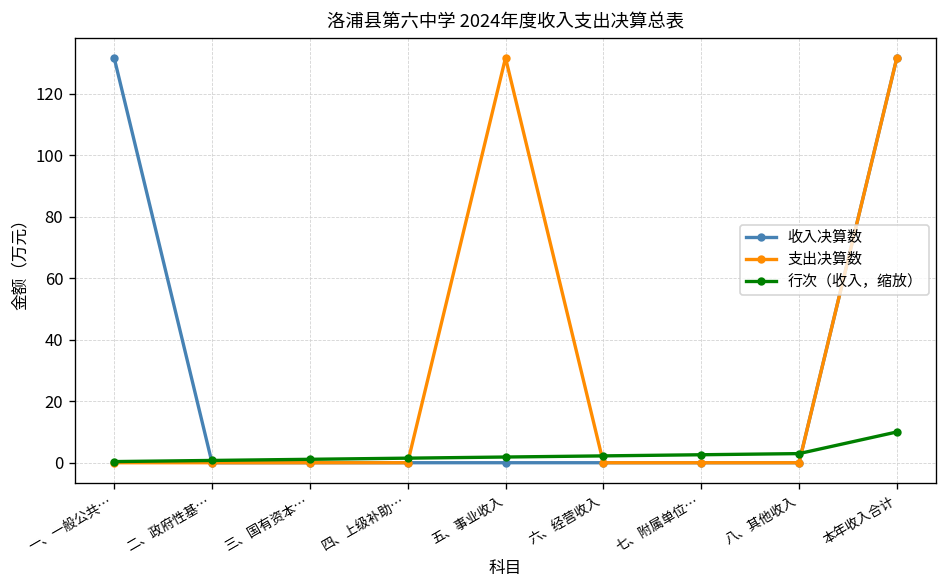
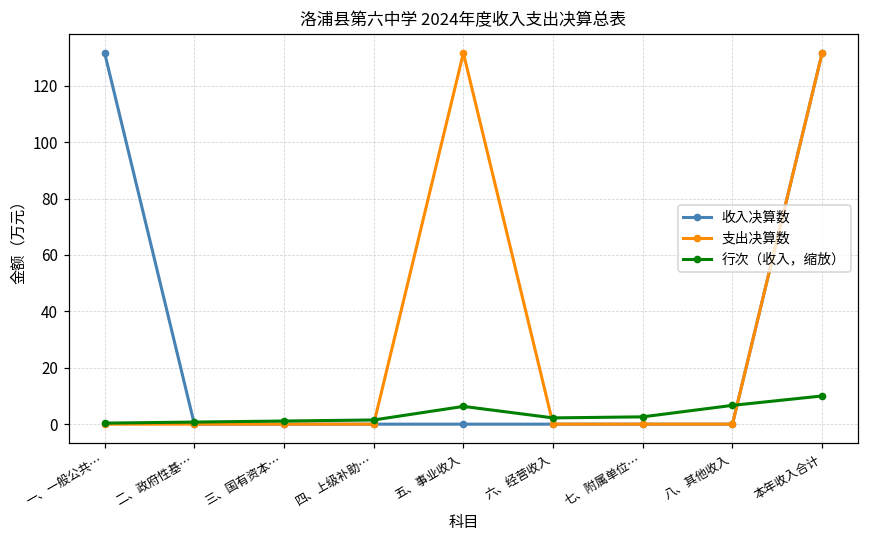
行次（收入，缩放）, 五、事业收入: 2 -> 6
行次（收入，缩放）, 八、其他收入: 3 -> 7
